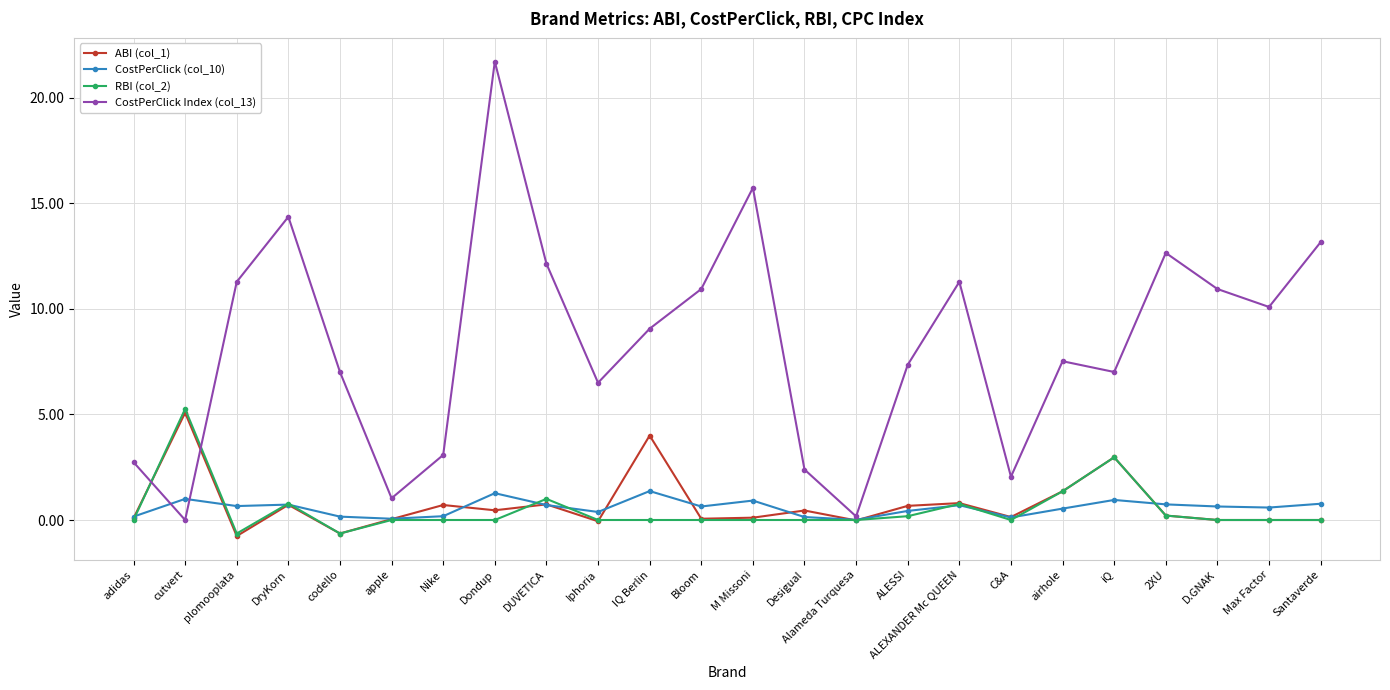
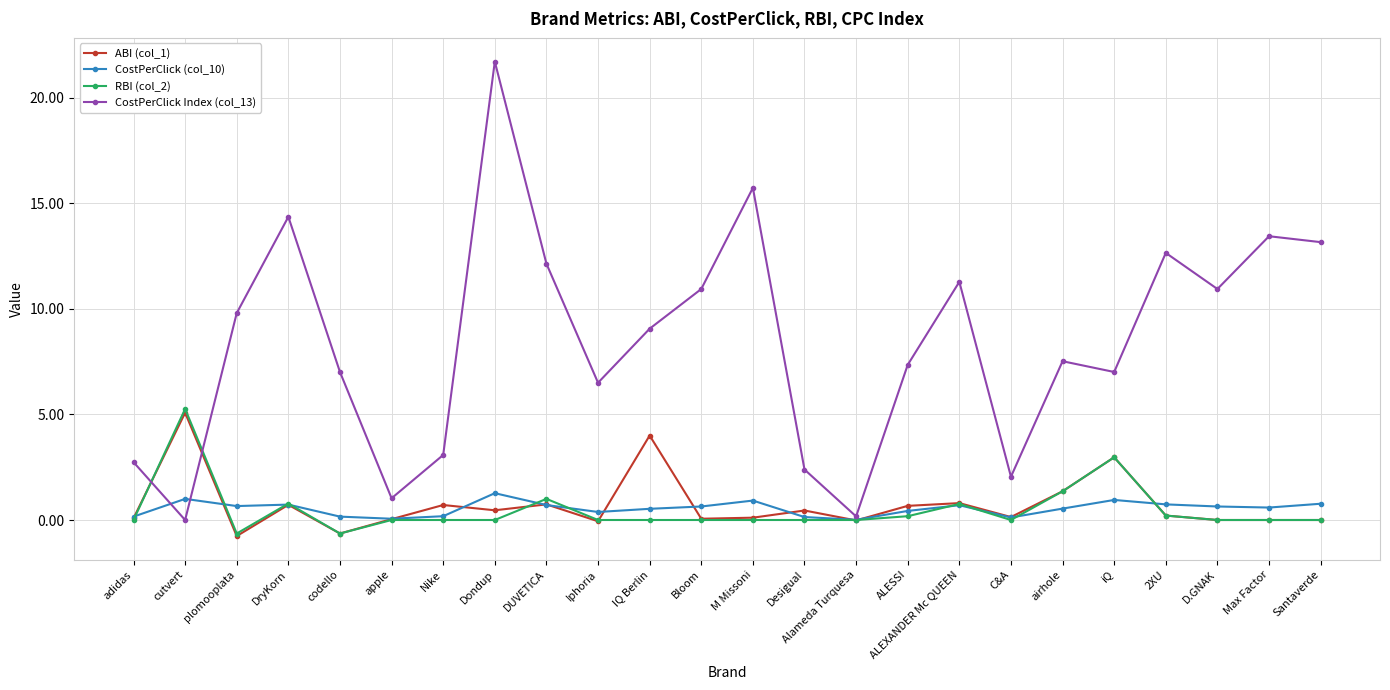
CostPerClick Index (col_13), plomooplata: 11.3 -> 9.8
CostPerClick (col_10), IQ Berlin: 1.4 -> 0.5
CostPerClick Index (col_13), Max Factor: 10.1 -> 13.4
